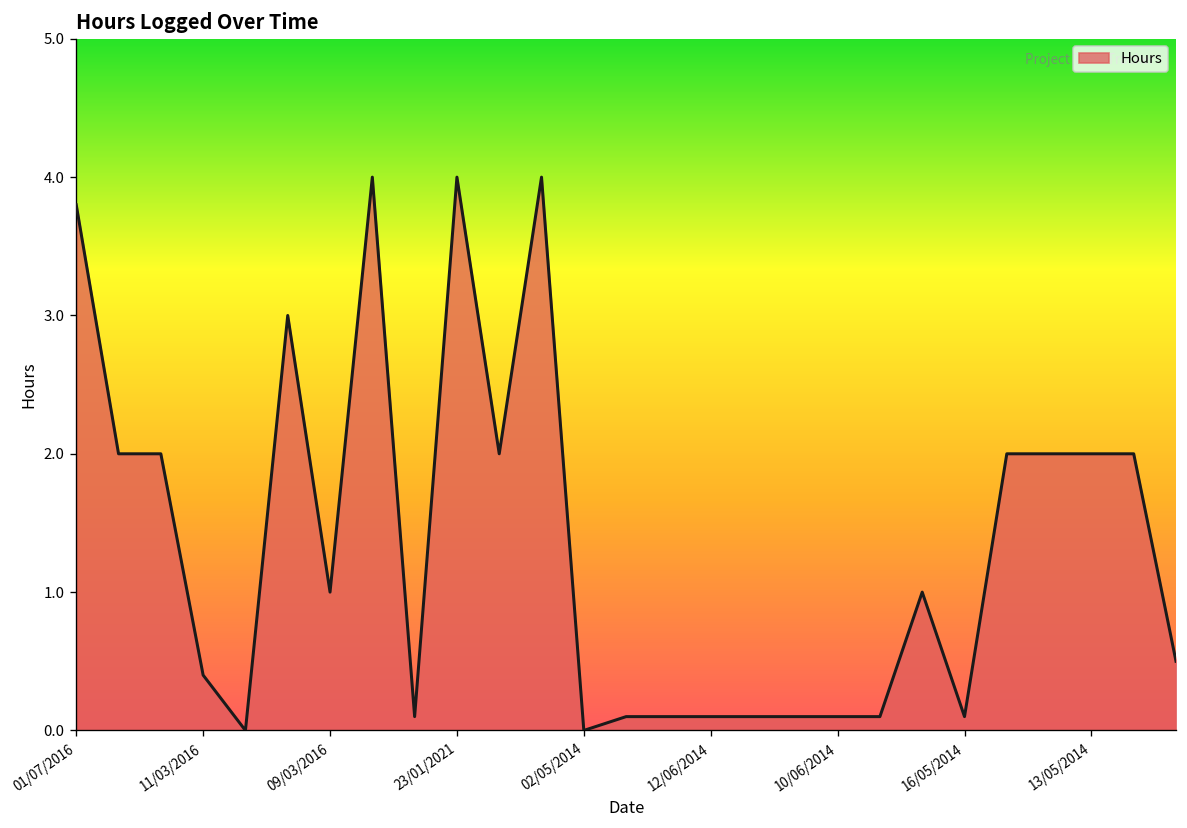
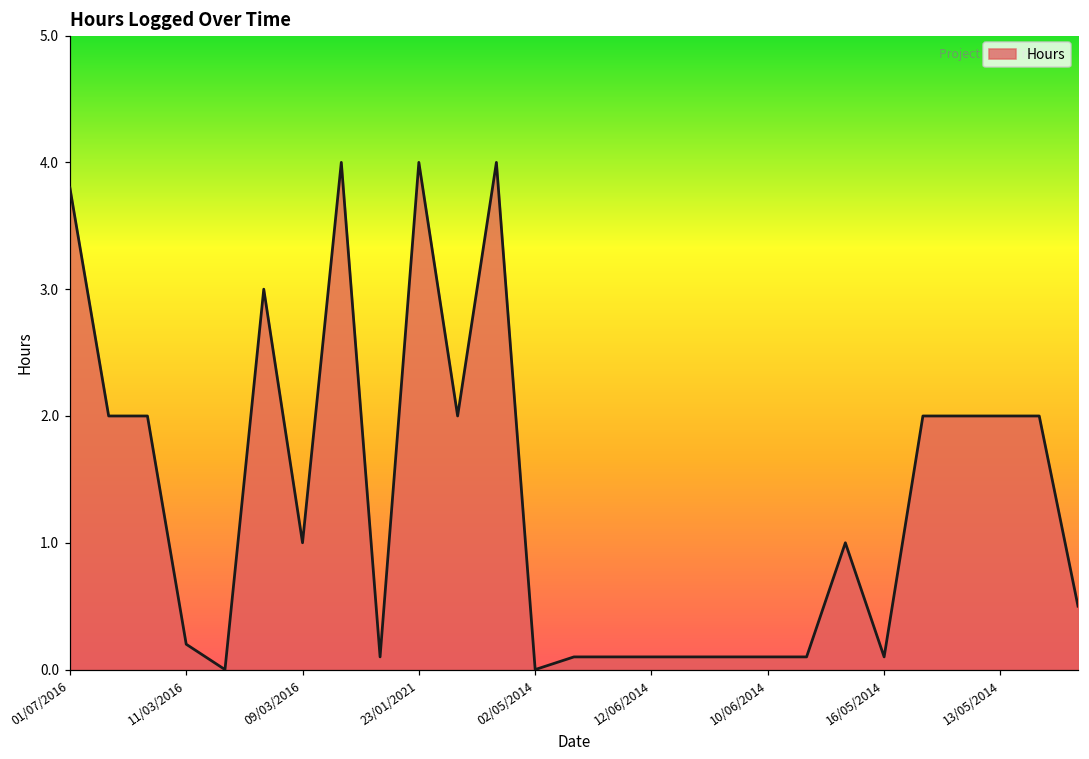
11/03/2016: 0.4 -> 0.2
